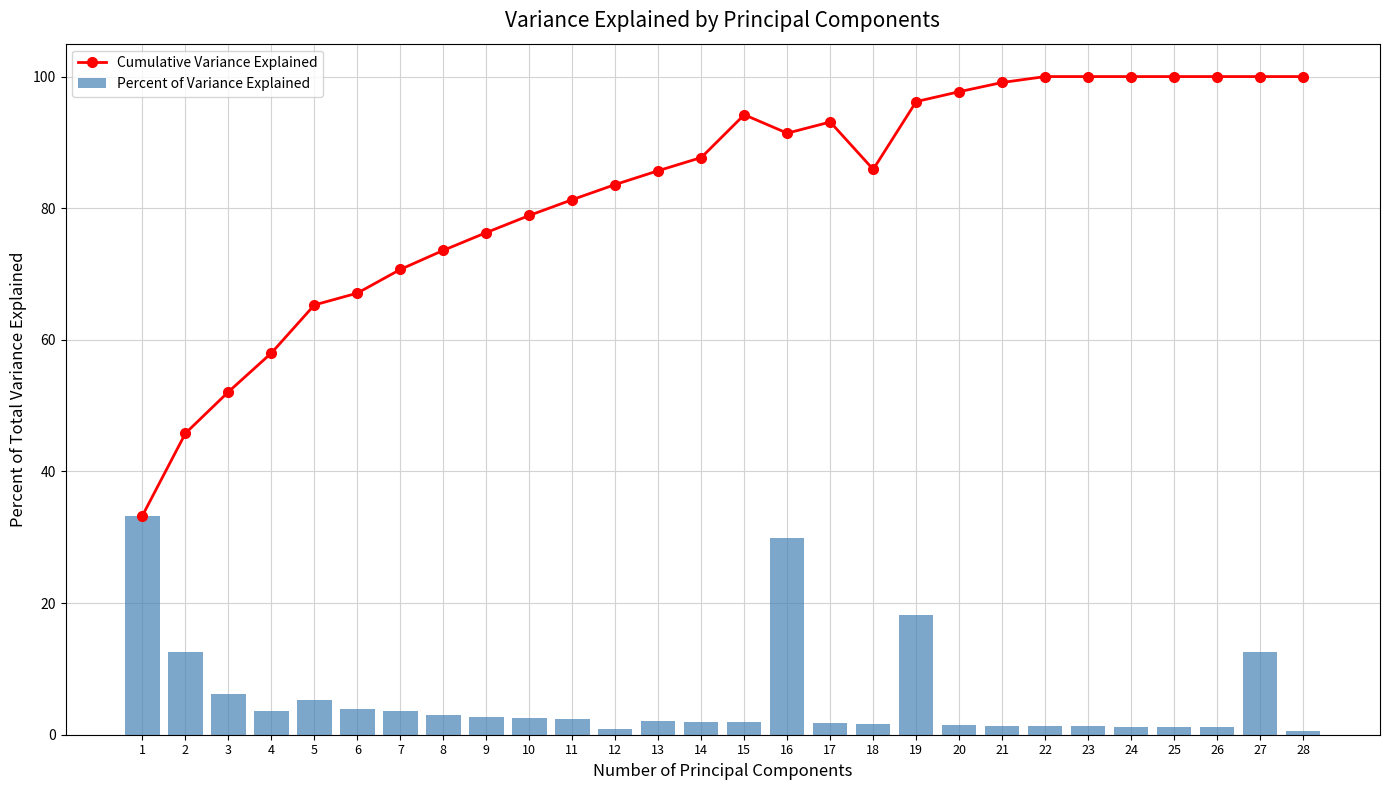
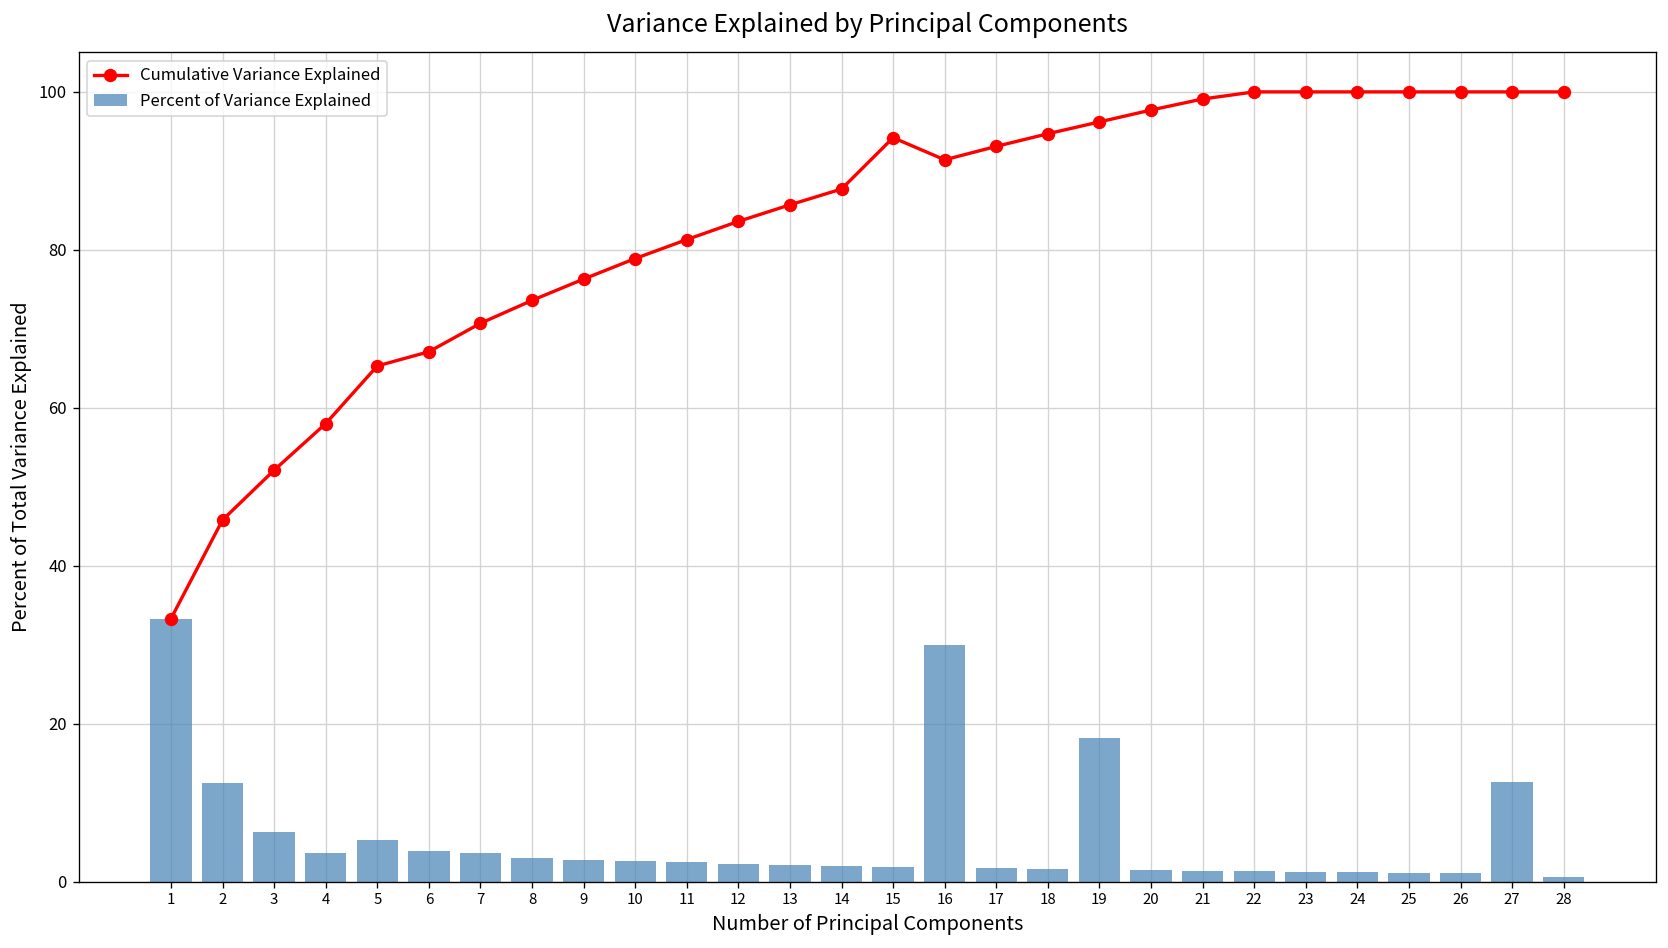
Percent of Variance Explained, 12: 1 -> 2
Cumulative Variance Explained, 18: 86 -> 95
